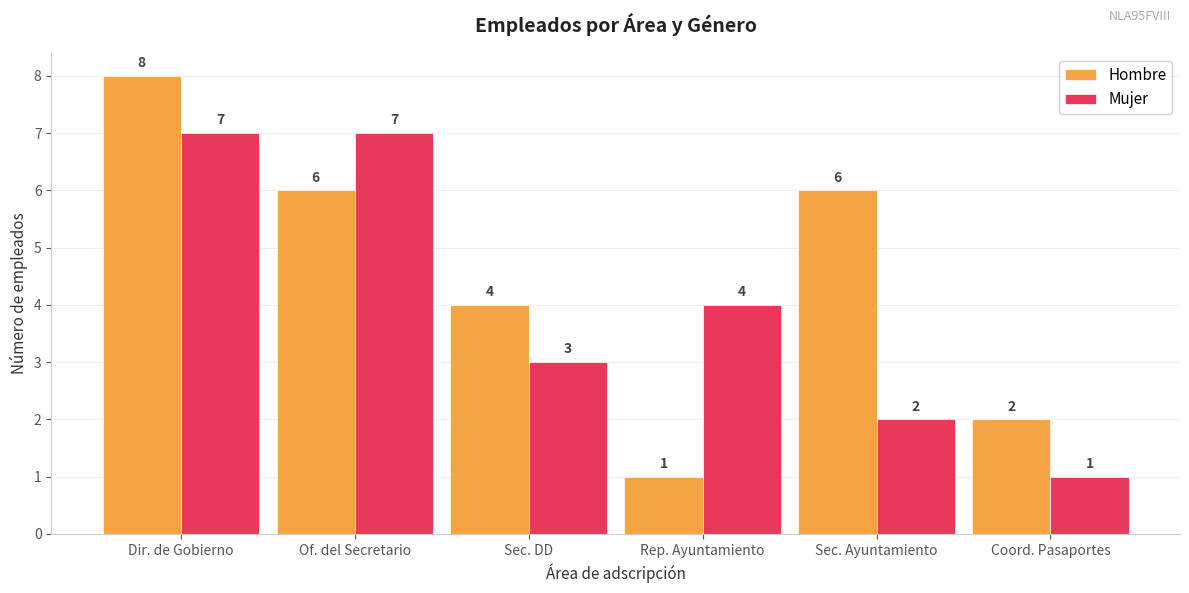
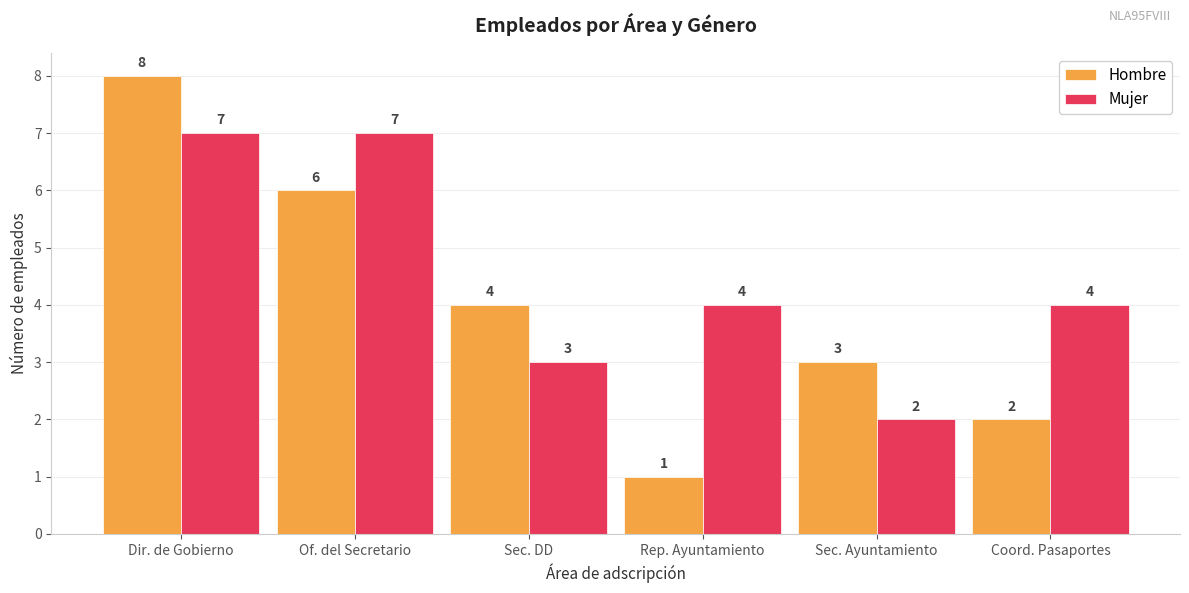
Hombre, Sec. Ayuntamiento: 6 -> 3
Mujer, Coord. Pasaportes: 1 -> 4
